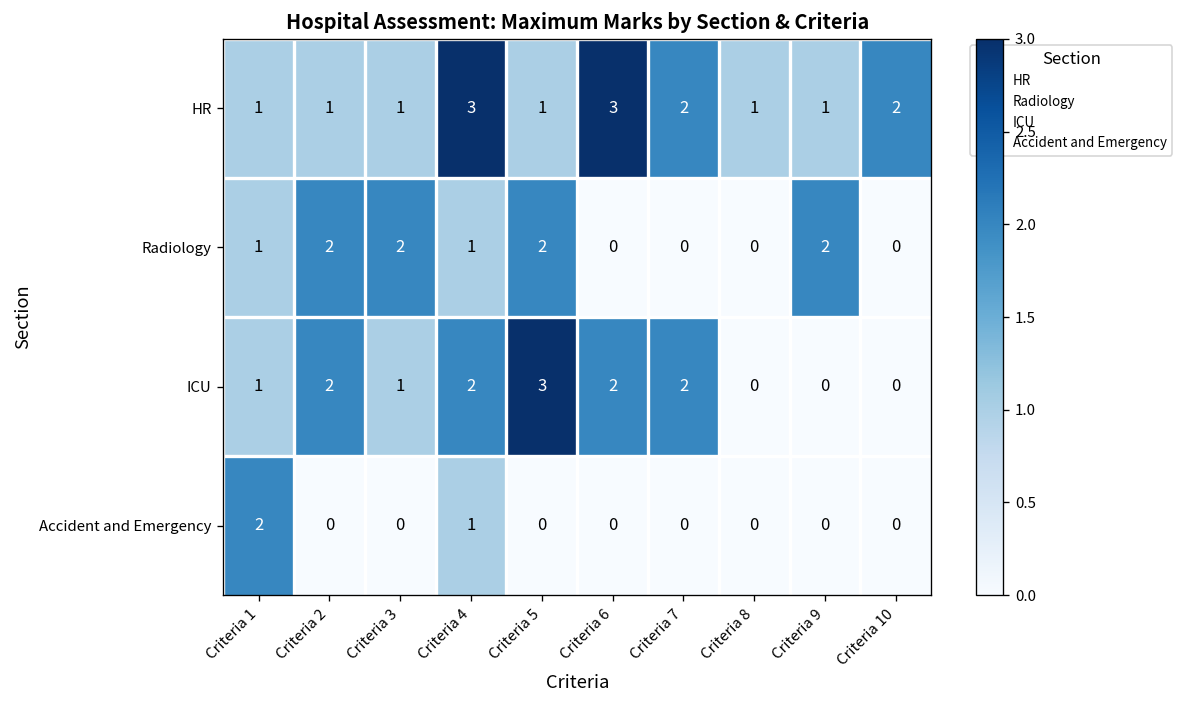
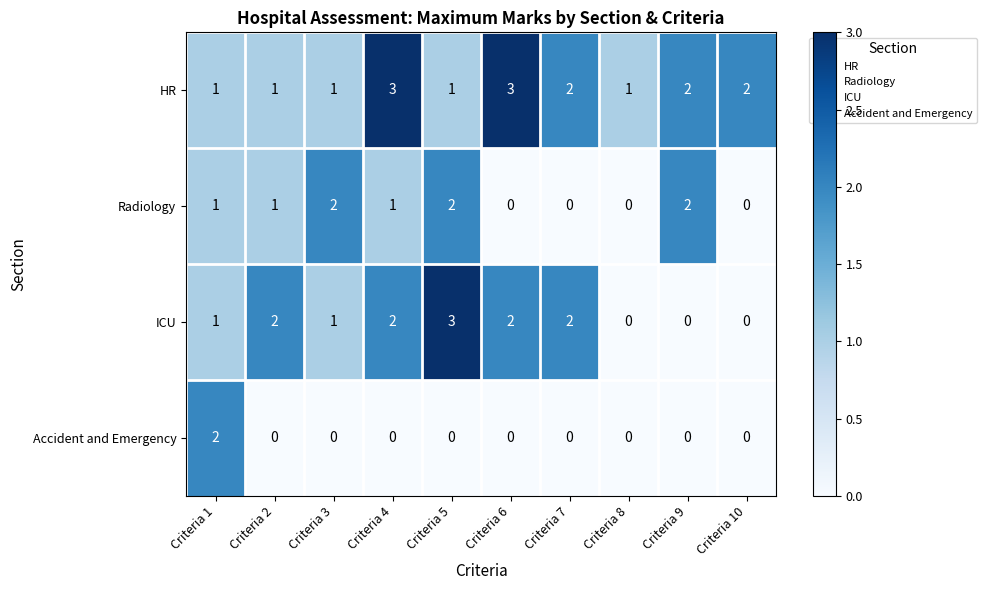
HR, Criteria 9: 1 -> 2
Radiology, Criteria 2: 2 -> 1
Accident and Emergency, Criteria 4: 1 -> 0
